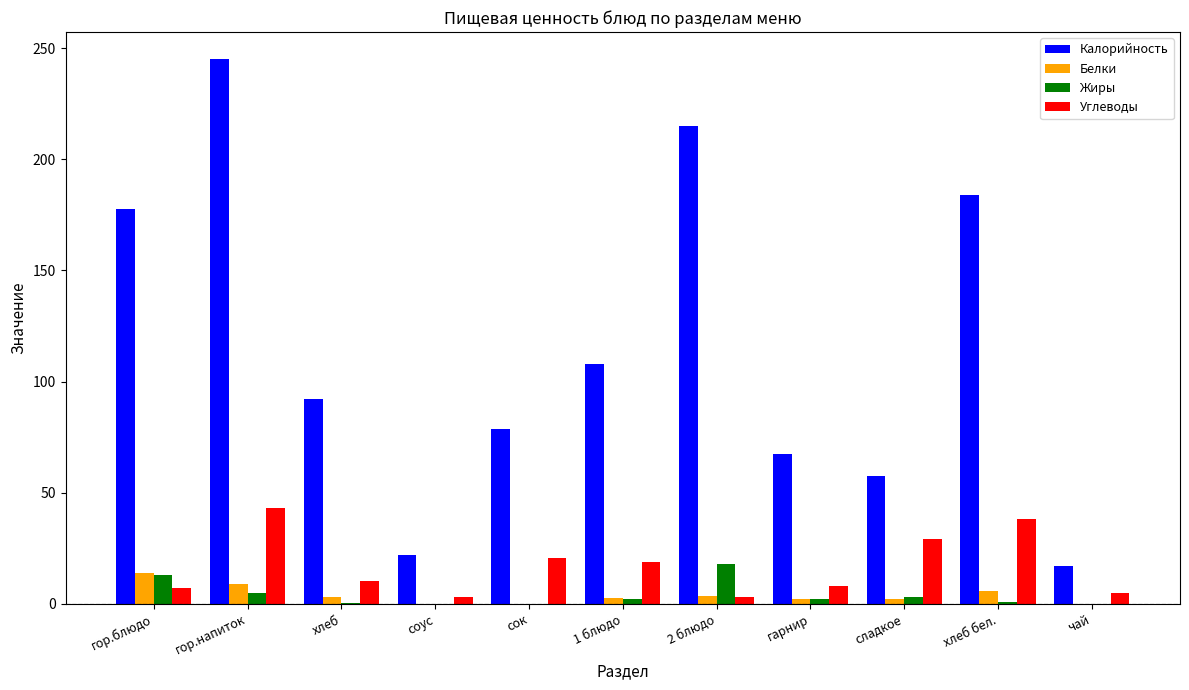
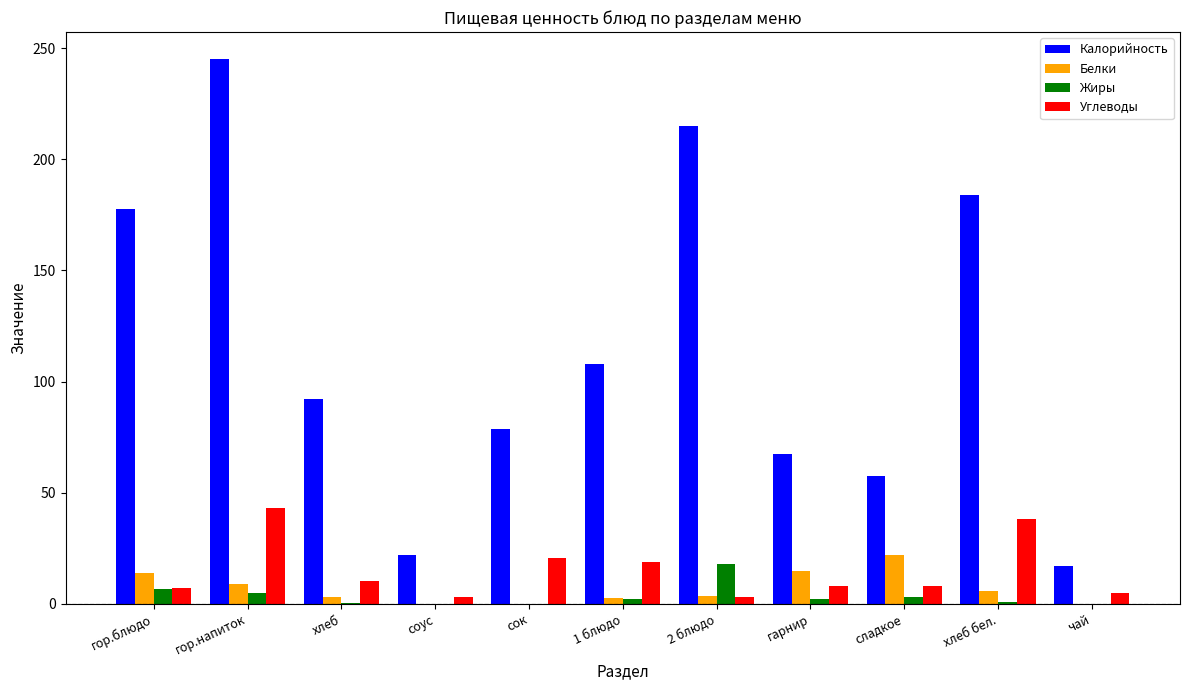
Жиры, гор.блюдо: 13 -> 7
Белки, гарнир: 2 -> 15
Белки, сладкое: 2 -> 22
Углеводы, сладкое: 29 -> 8
